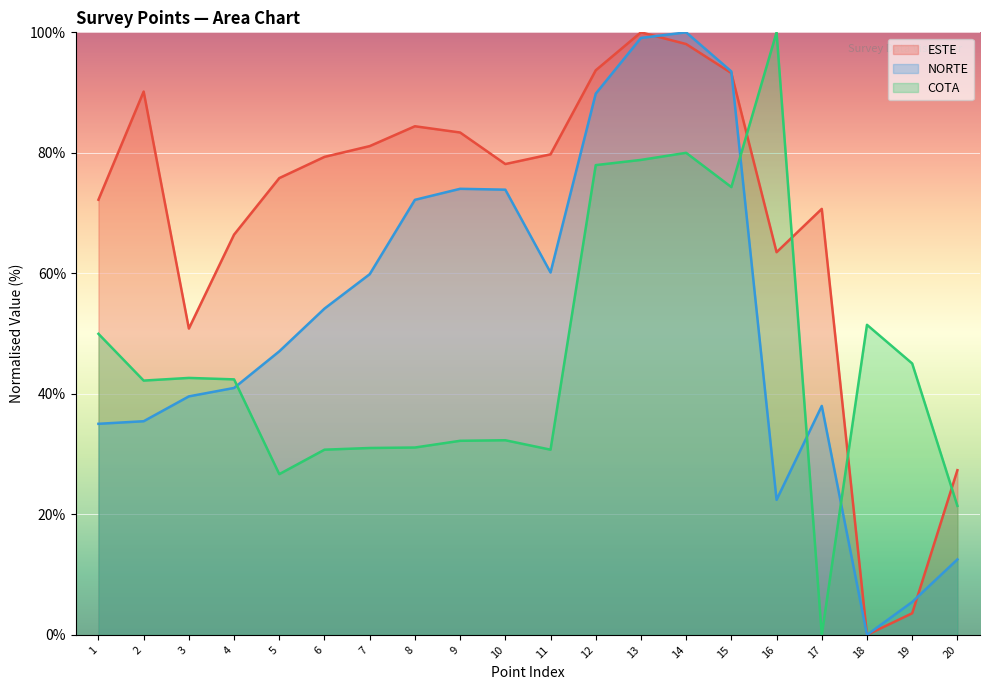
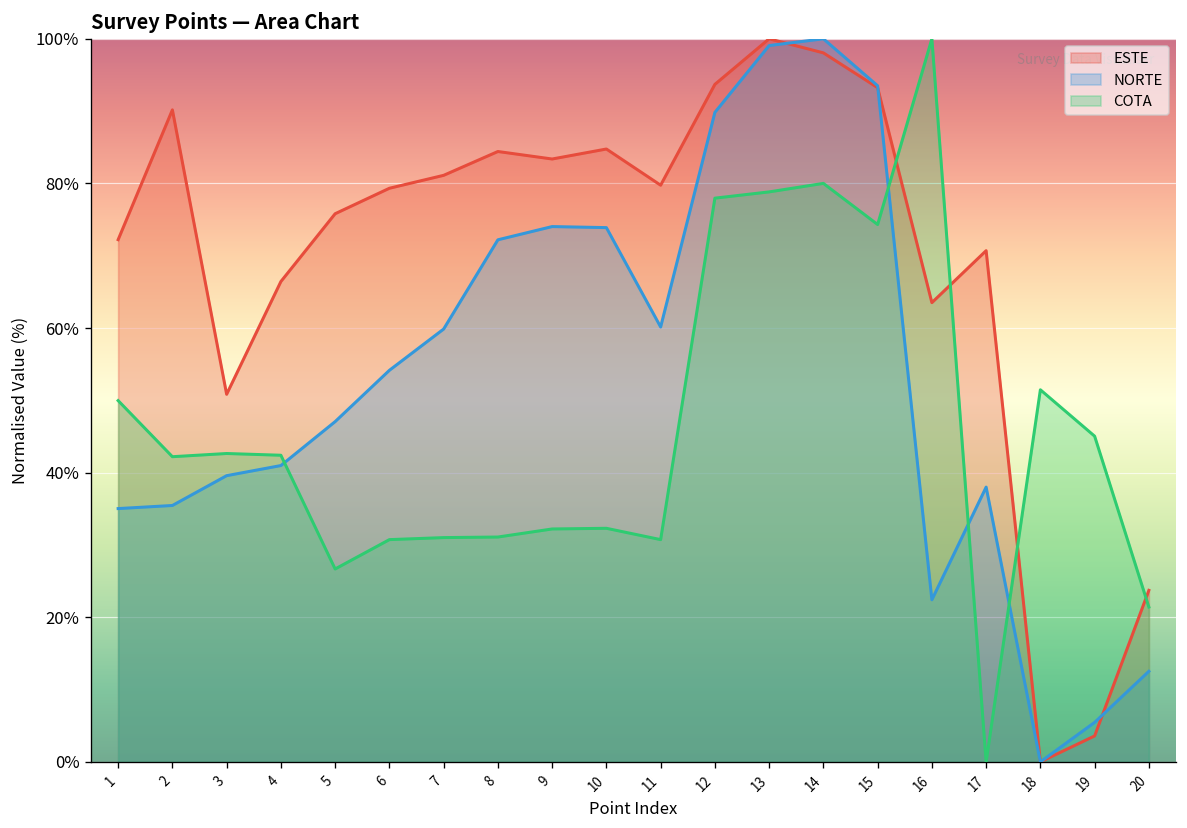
ESTE, 10: 78% -> 85%
ESTE, 20: 27% -> 24%
